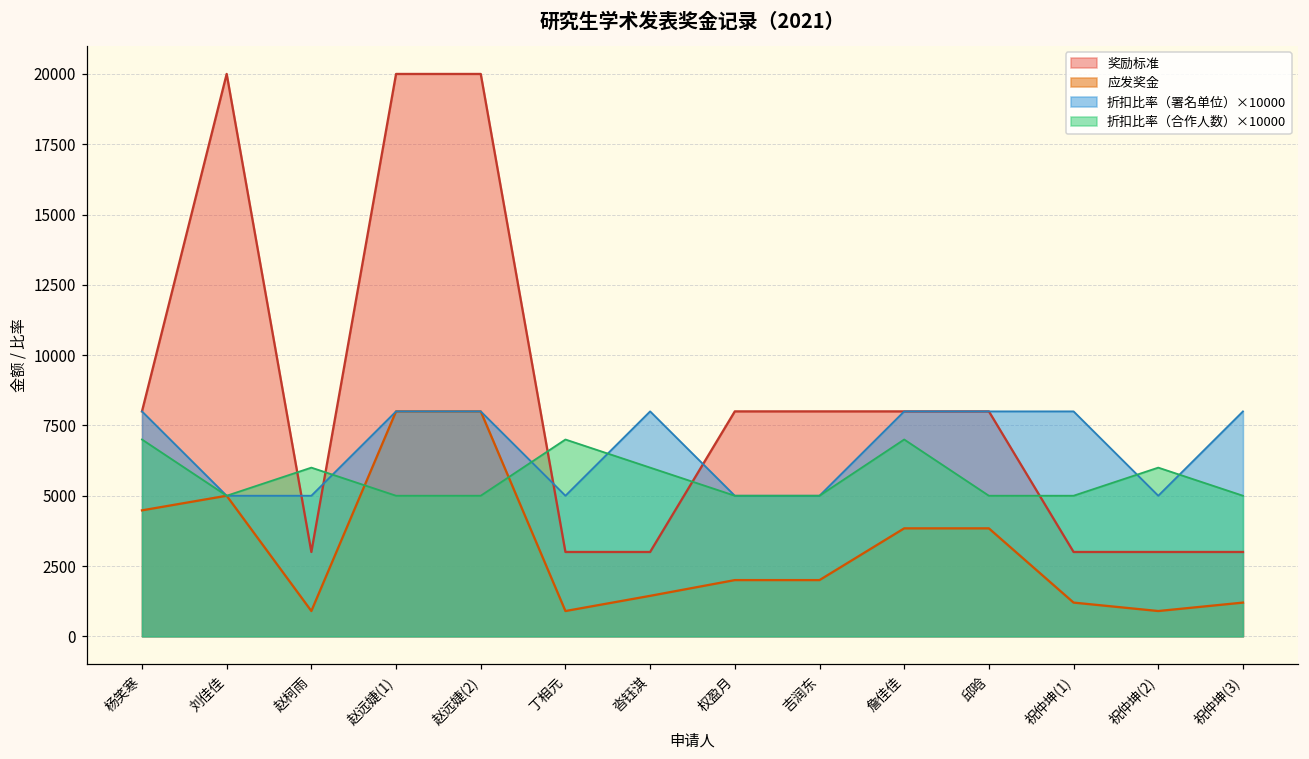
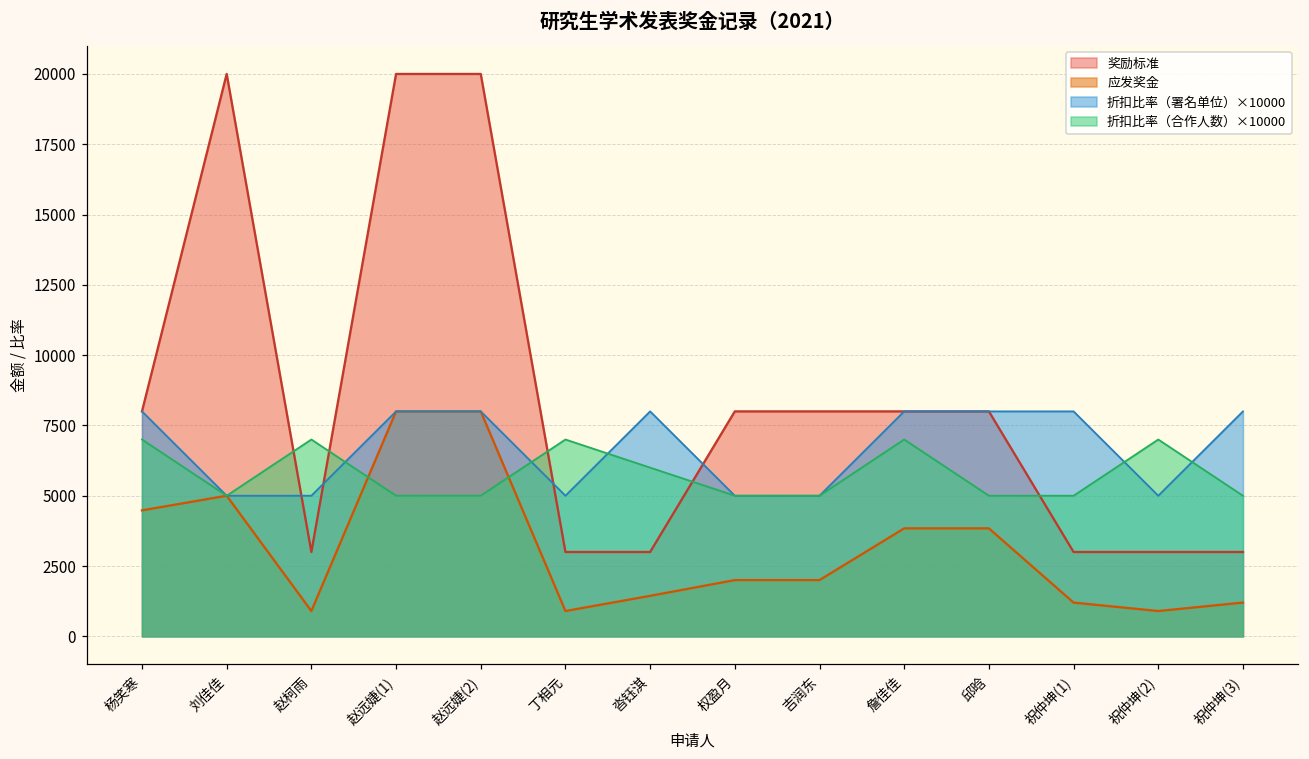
折扣比率（合作人数）×10000, 赵柯雨: 6000 -> 7000
折扣比率（合作人数）×10000, 祝仲坤(2): 6000 -> 7000
